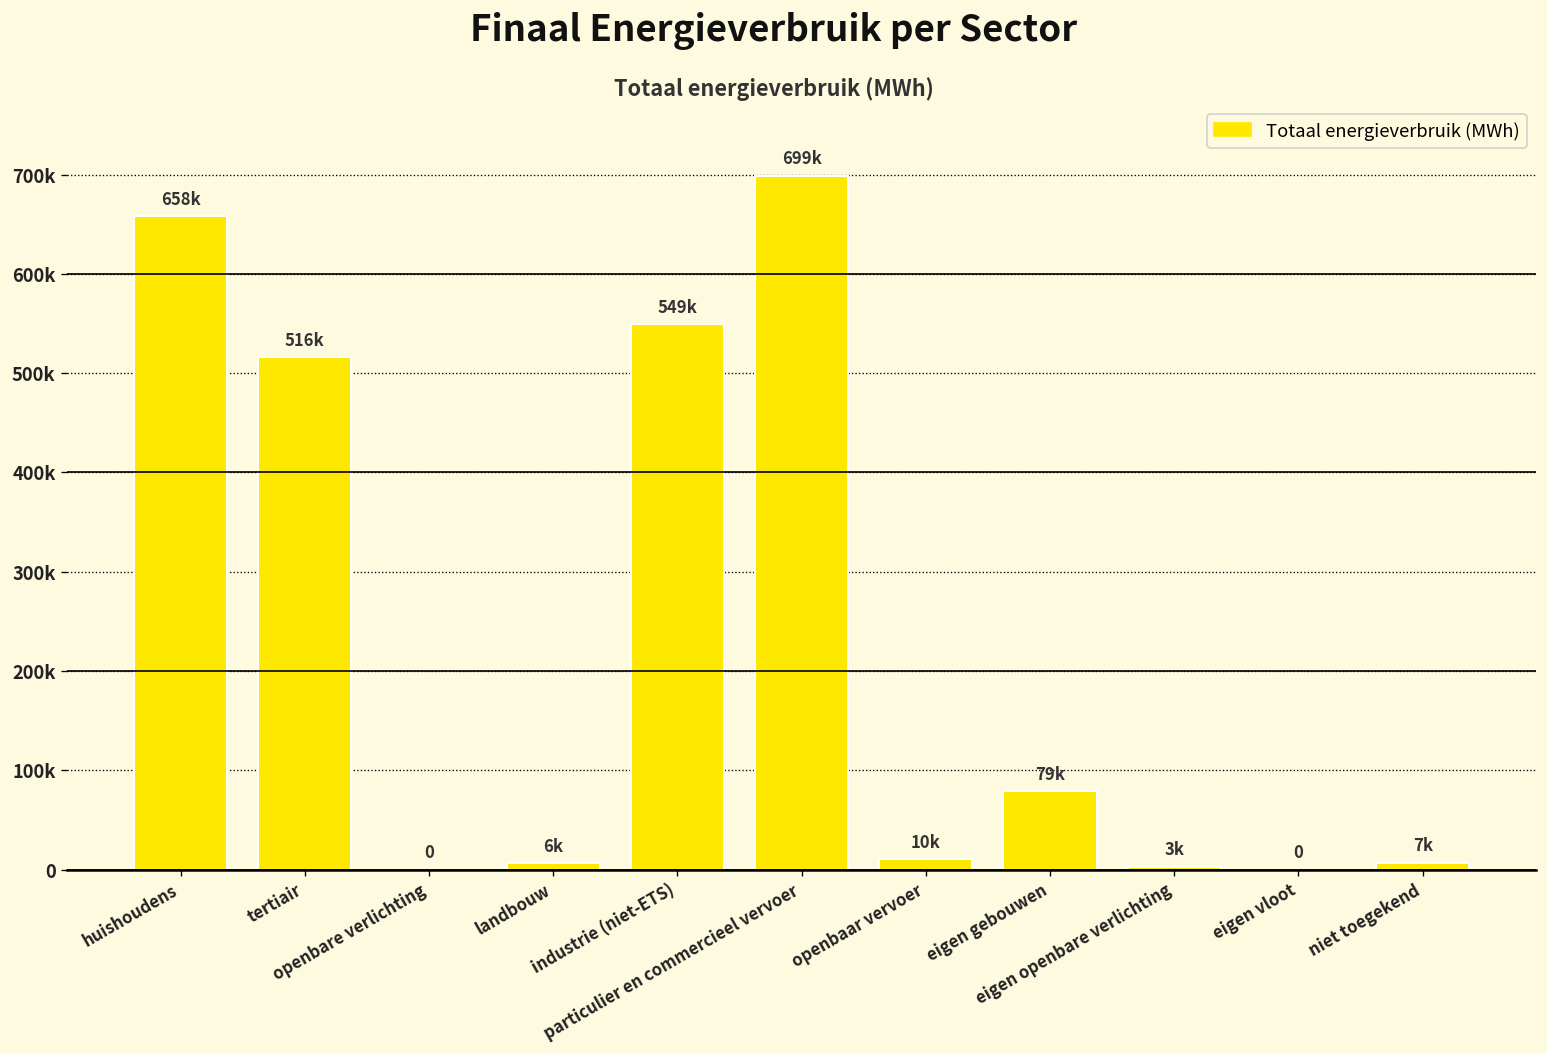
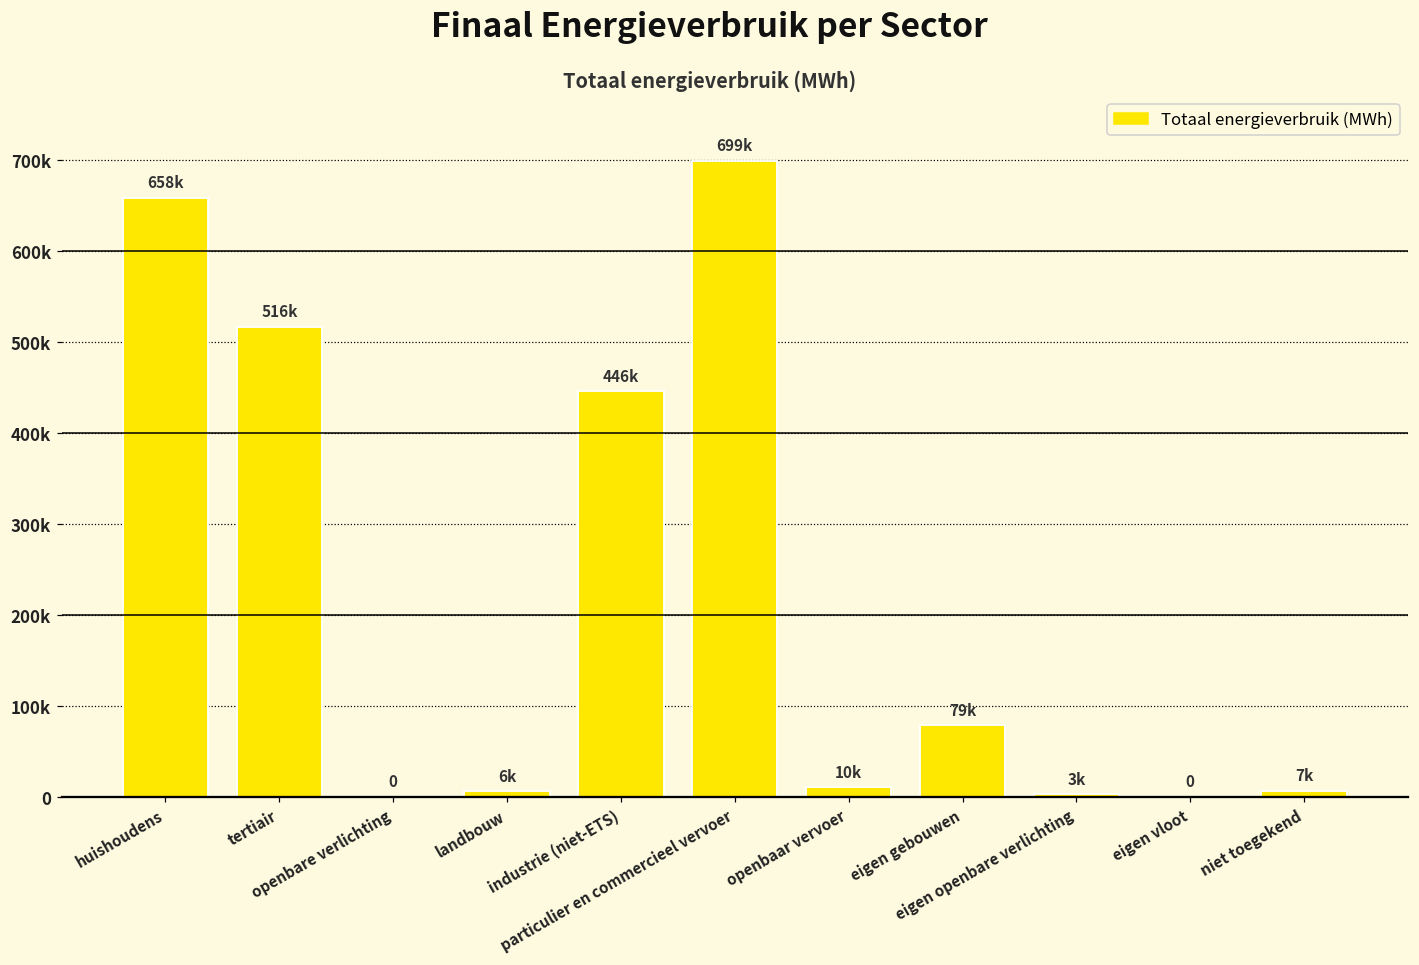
industrie (niet-ETS): 549k -> 446k
